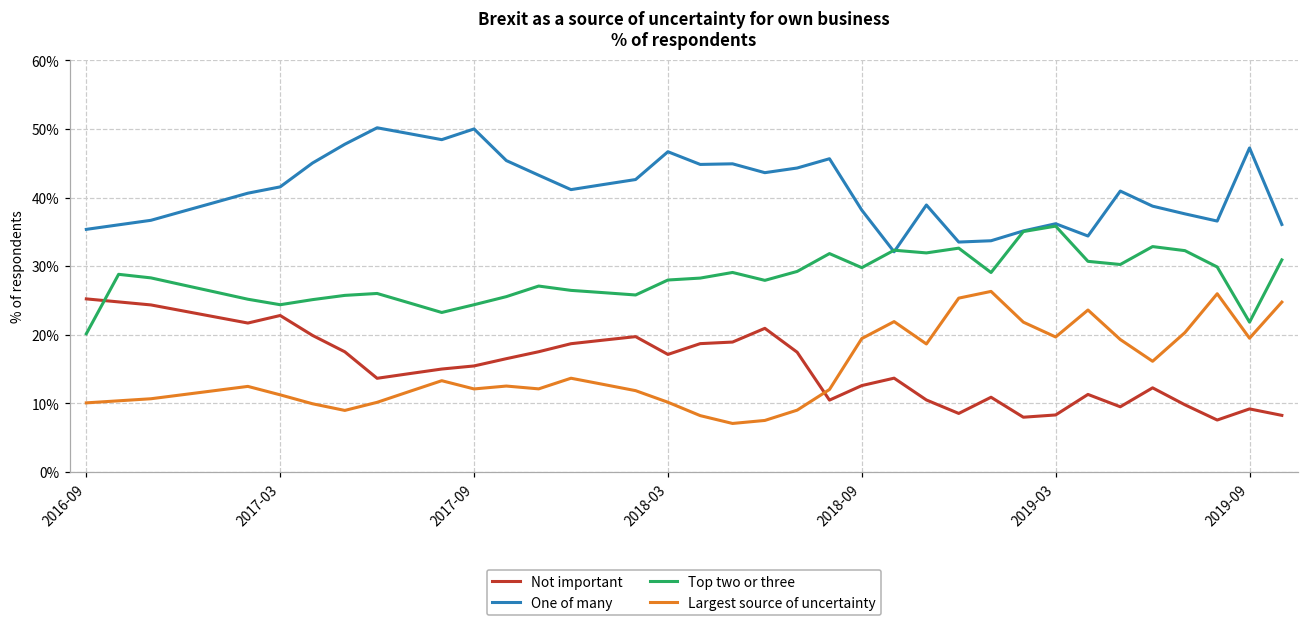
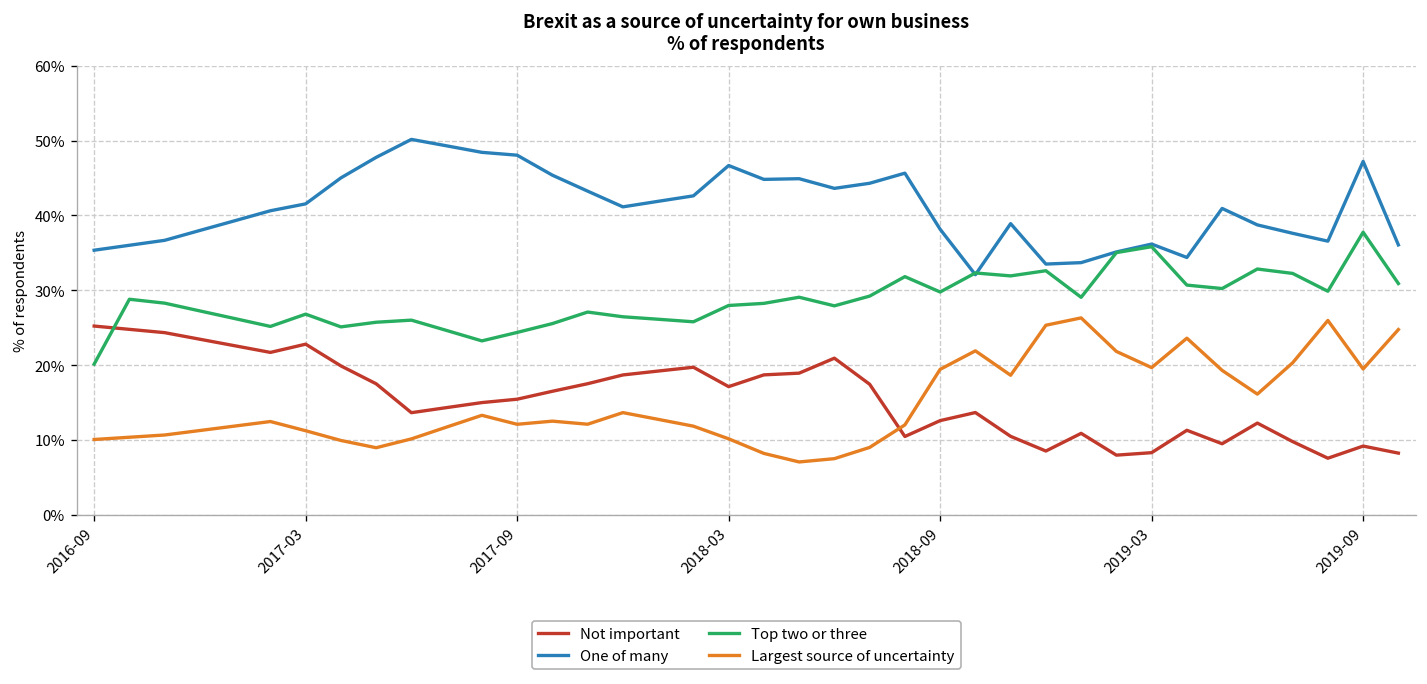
Top two or three, 2017-03: 24% -> 27%
One of many, 2017-09: 50% -> 48%
Top two or three, 2019-09: 22% -> 38%
